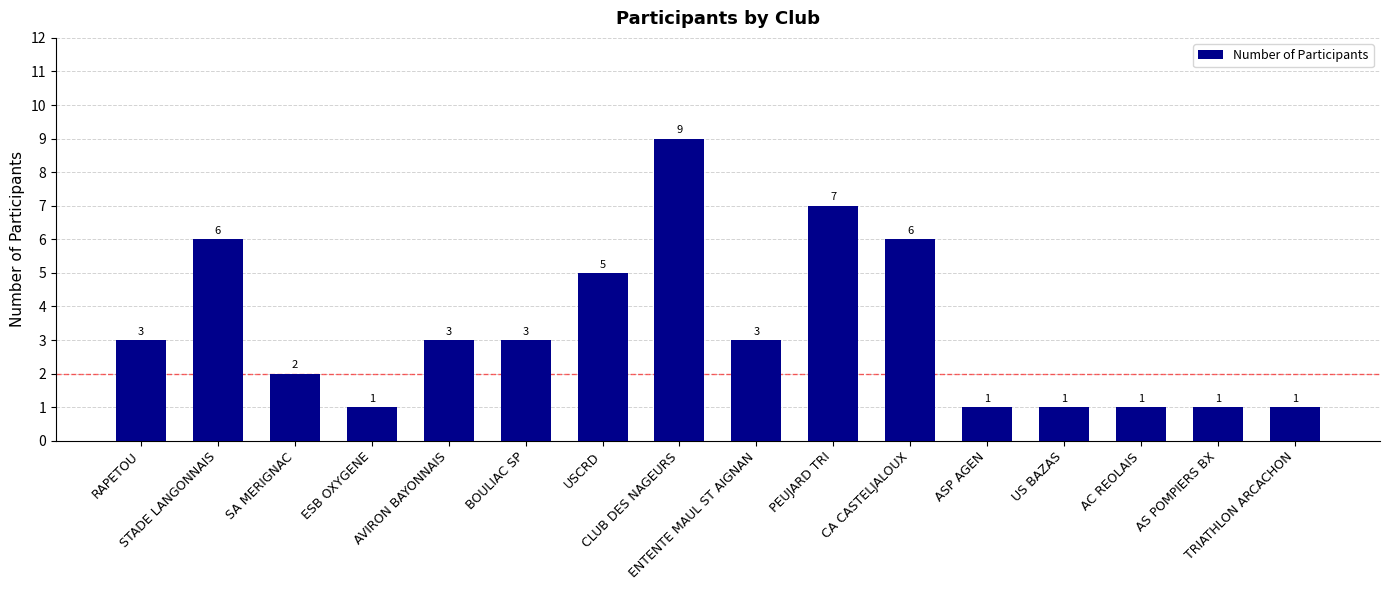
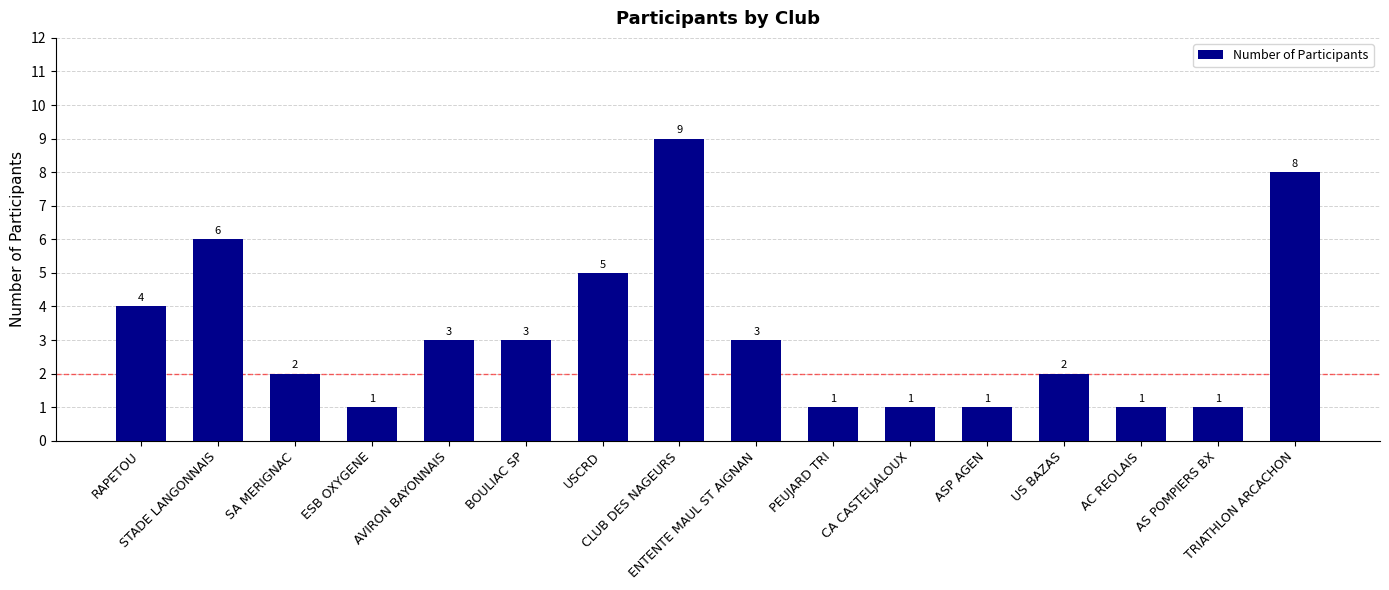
RAPETOU: 3 -> 4
PEUJARD TRI: 7 -> 1
CA CASTELJALOUX: 6 -> 1
US BAZAS: 1 -> 2
TRIATHLON ARCACHON: 1 -> 8
